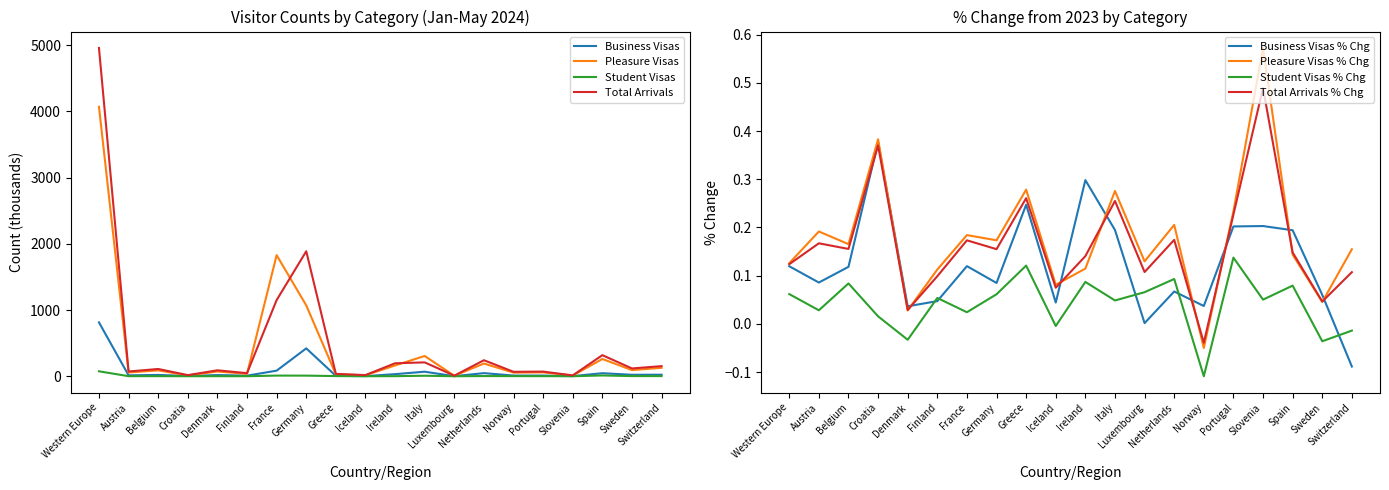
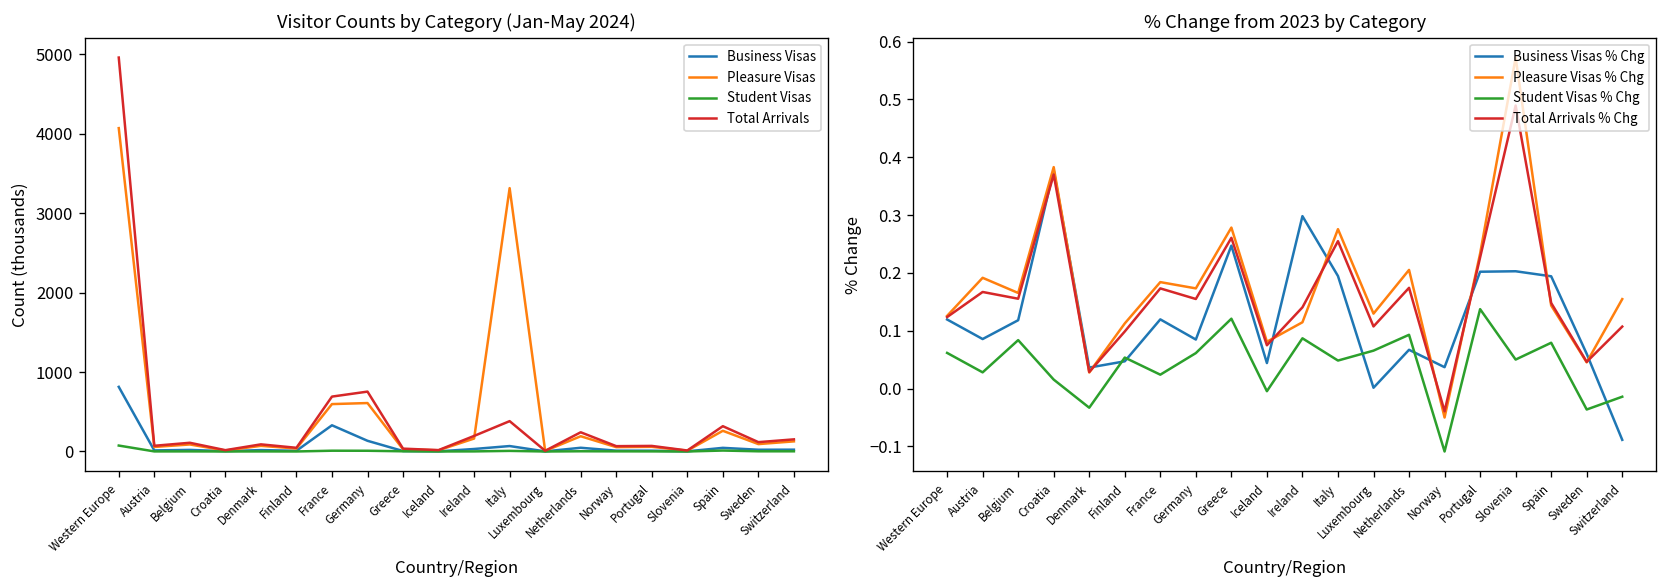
Visitor Counts by Category (Jan-May 2024), Business Visas, France: 100 -> 300
Visitor Counts by Category (Jan-May 2024), Pleasure Visas, France: 1800 -> 600
Visitor Counts by Category (Jan-May 2024), Total Arrivals, France: 1200 -> 700
Visitor Counts by Category (Jan-May 2024), Business Visas, Germany: 400 -> 100
Visitor Counts by Category (Jan-May 2024), Pleasure Visas, Germany: 1100 -> 600
Visitor Counts by Category (Jan-May 2024), Total Arrivals, Germany: 1900 -> 800
Visitor Counts by Category (Jan-May 2024), Pleasure Visas, Italy: 300 -> 3300
Visitor Counts by Category (Jan-May 2024), Total Arrivals, Italy: 200 -> 400
